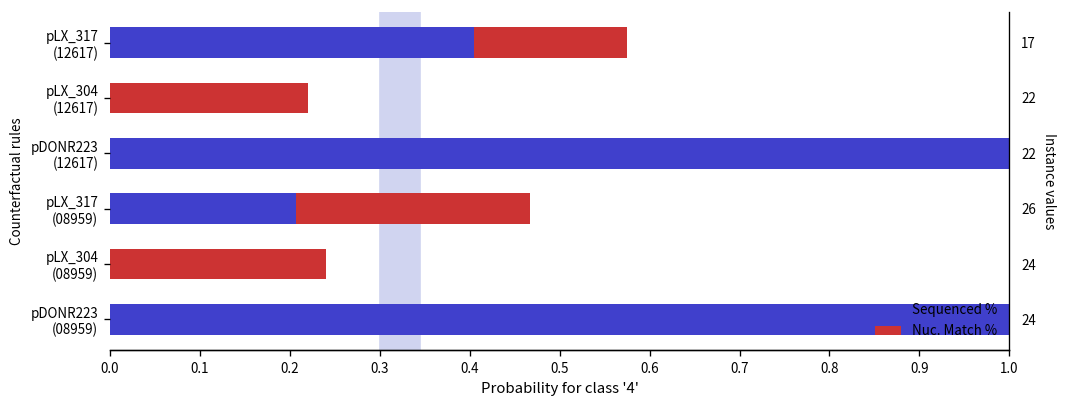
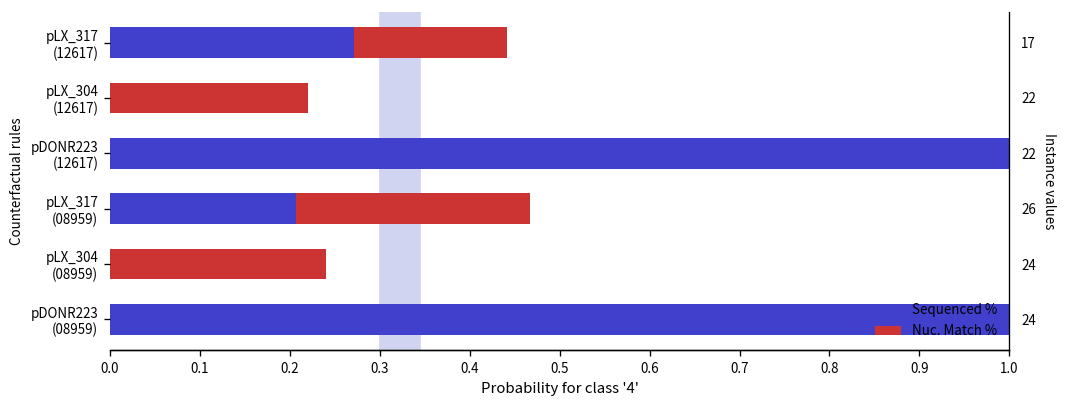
Sequenced %, pLX_317 (12617): 0.41 -> 0.27
